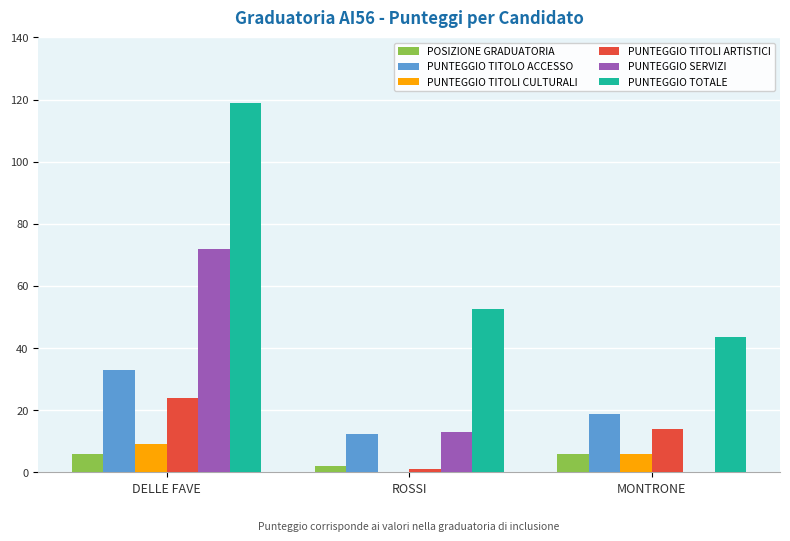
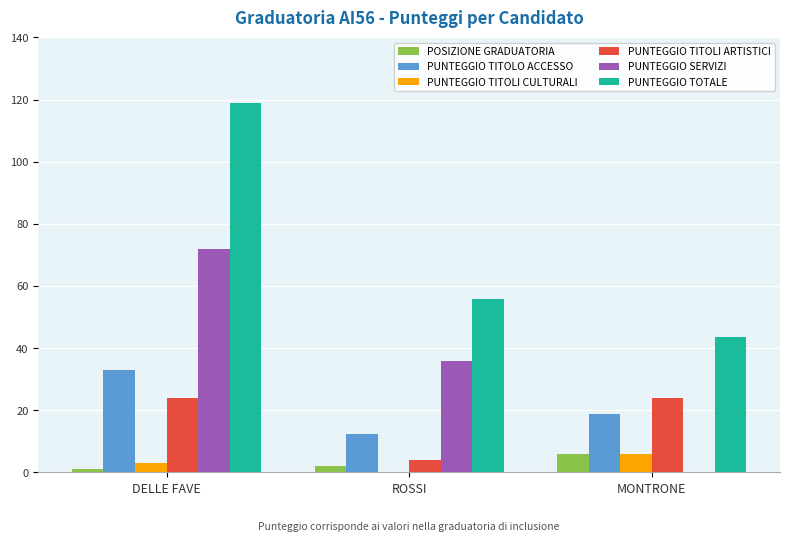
POSIZIONE GRADUATORIA, DELLE FAVE: 6 -> 1
PUNTEGGIO TITOLI CULTURALI, DELLE FAVE: 9 -> 3
PUNTEGGIO TITOLI ARTISTICI, ROSSI: 1 -> 4
PUNTEGGIO SERVIZI, ROSSI: 13 -> 36
PUNTEGGIO TOTALE, ROSSI: 53 -> 56
PUNTEGGIO TITOLI ARTISTICI, MONTRONE: 14 -> 24
